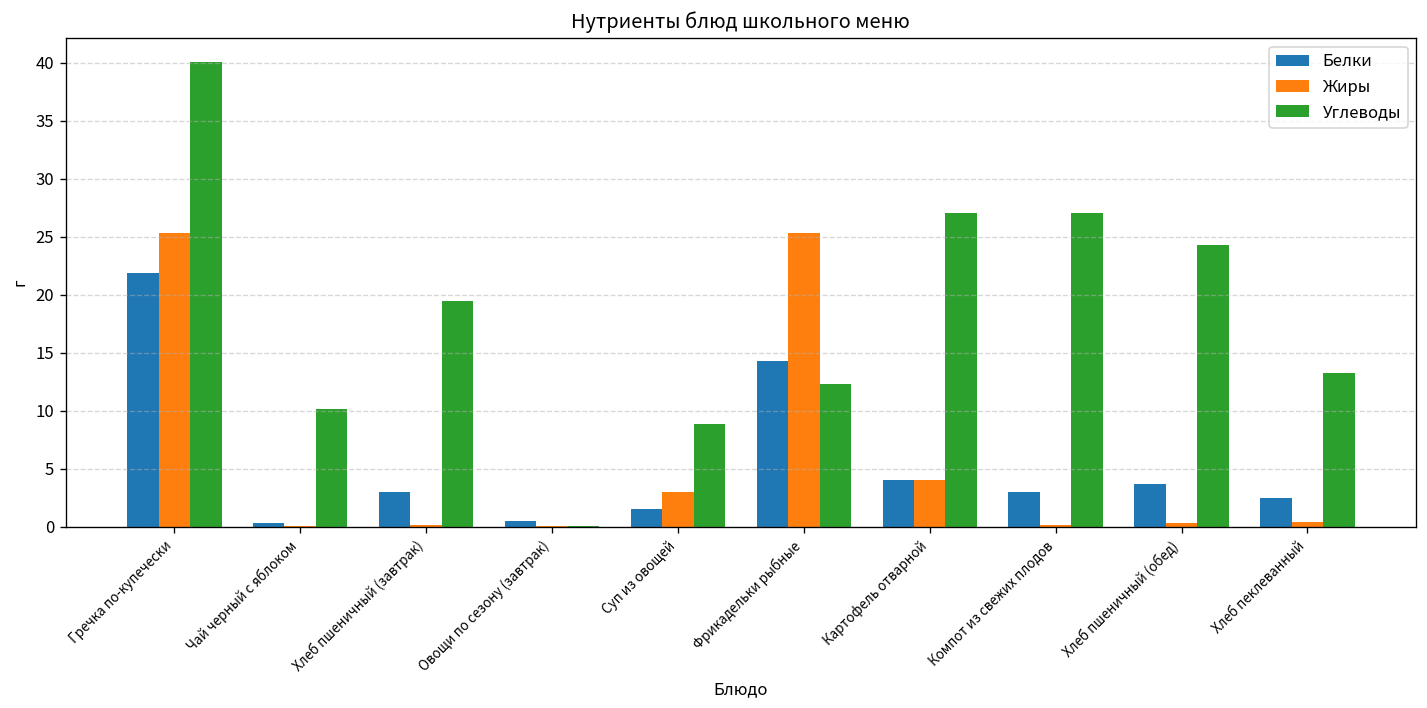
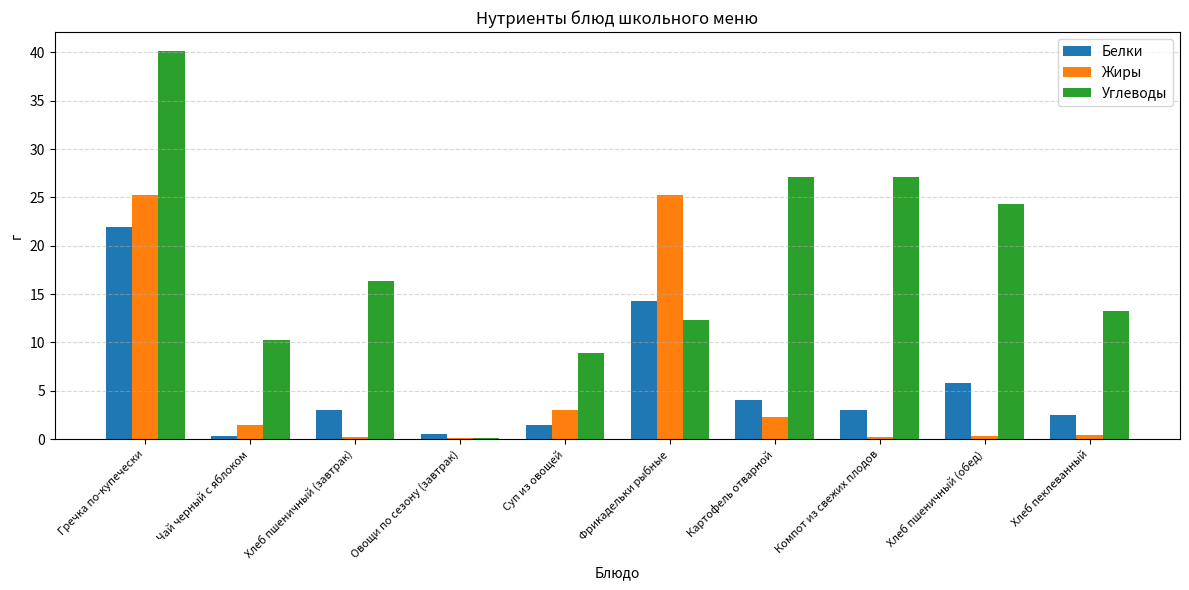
Жиры, Чай черный с яблоком: 0 -> 2
Углеводы, Хлеб пшеничный (завтрак): 20 -> 16
Жиры, Картофель отварной: 4 -> 2
Белки, Хлеб пшеничный (обед): 4 -> 6
